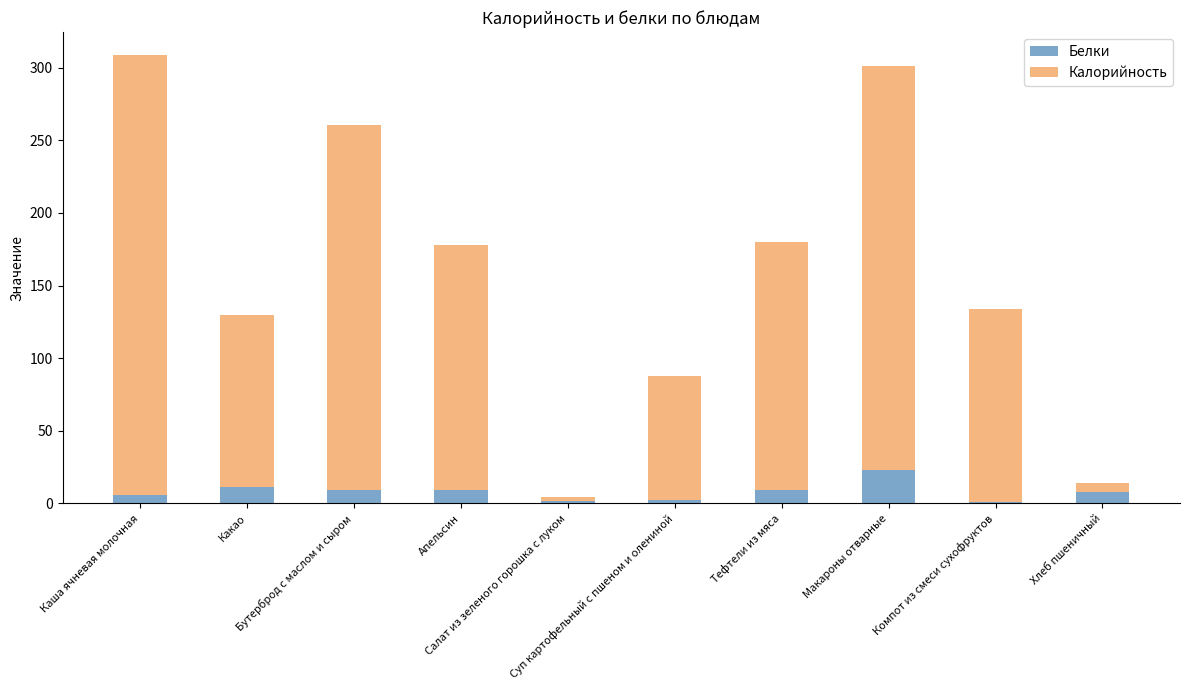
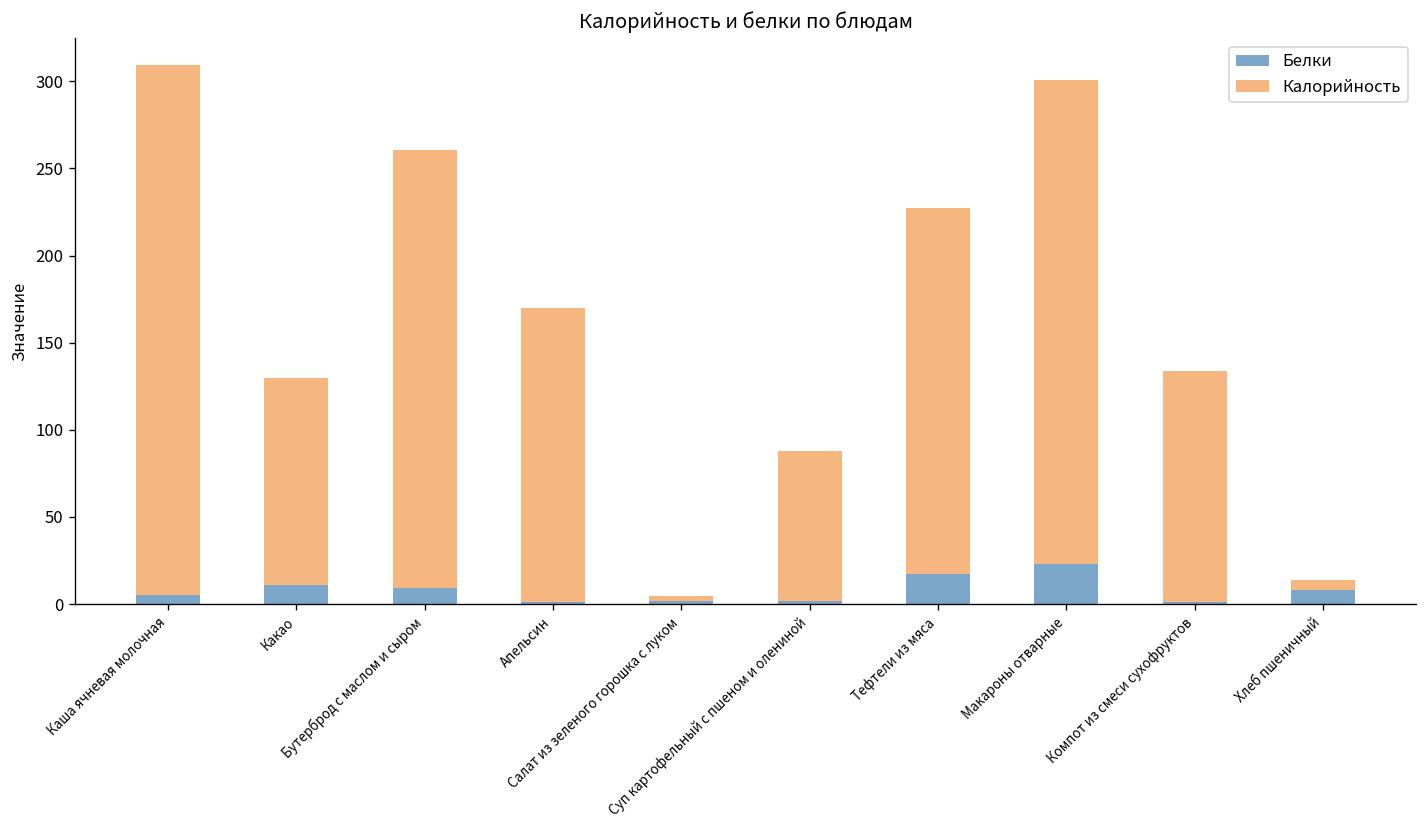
Белки, Апельсин: 9 -> 1
Белки, Тефтели из мяса: 9 -> 17
Калорийность, Тефтели из мяса: 171 -> 210
